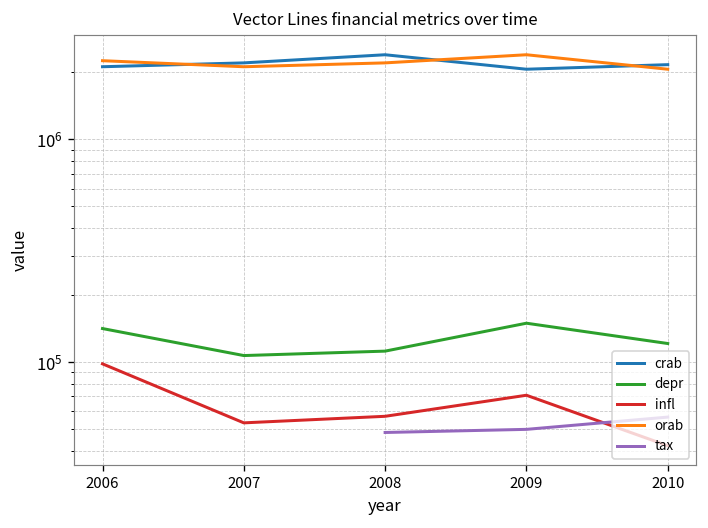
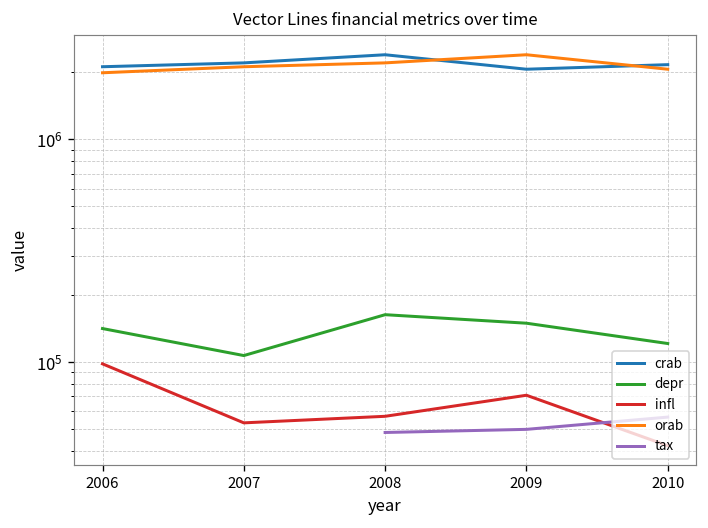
orab, 2006: 2300000 -> 2000000
depr, 2008: 110000 -> 160000
